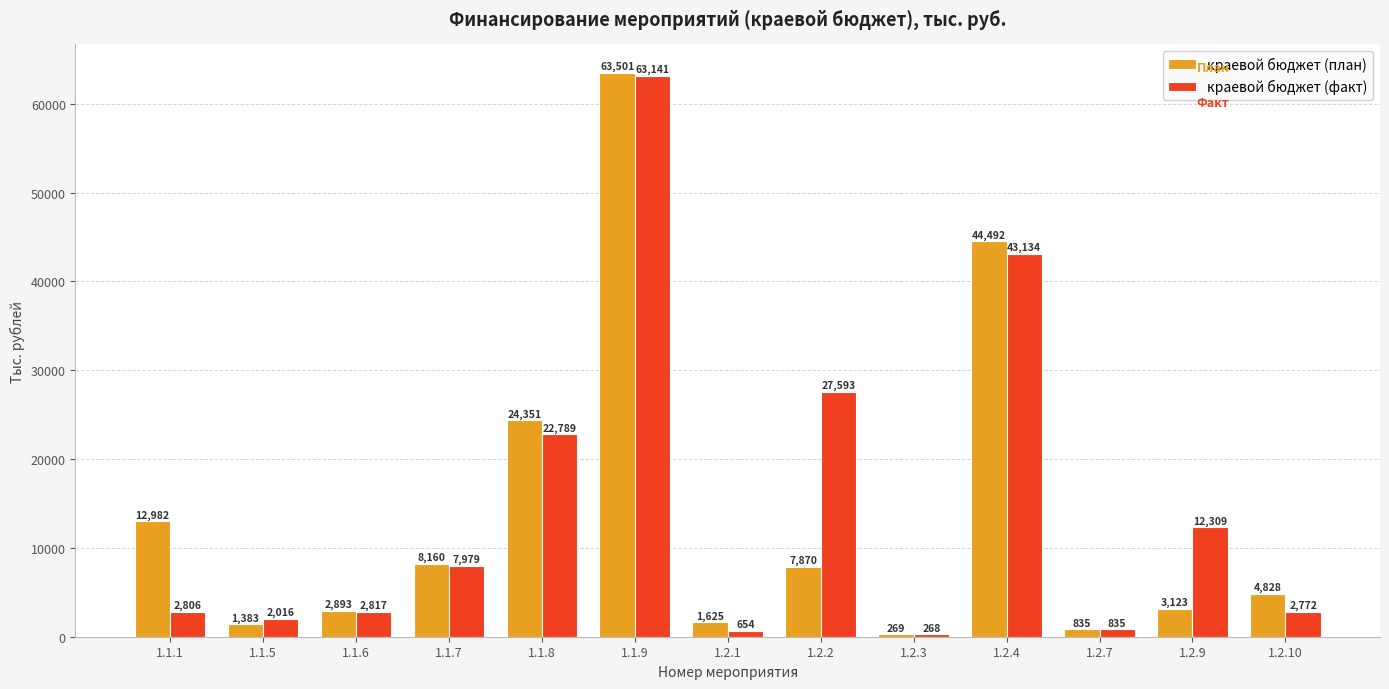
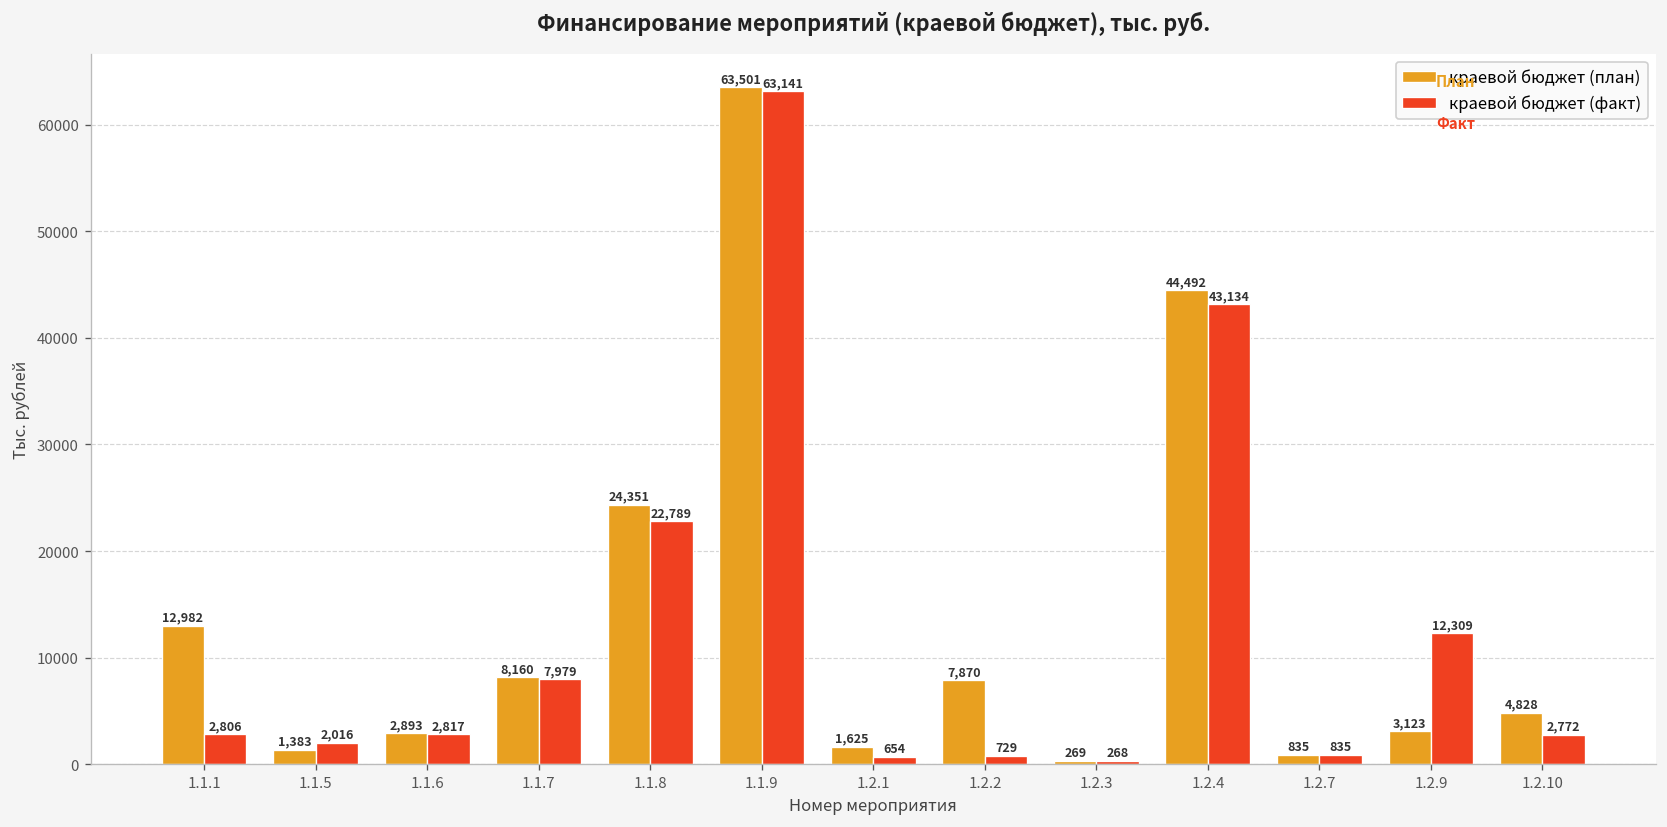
краевой бюджет (факт), 1.2.2: 27,593 -> 729
